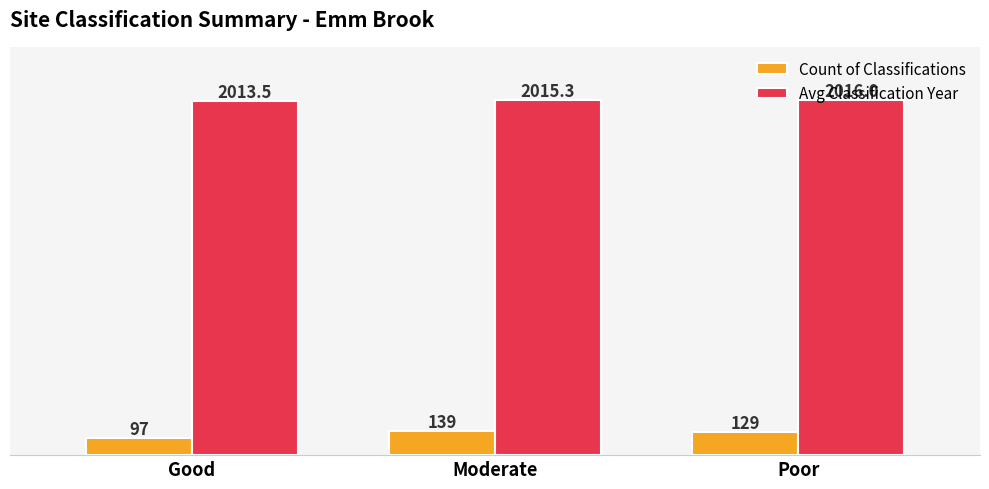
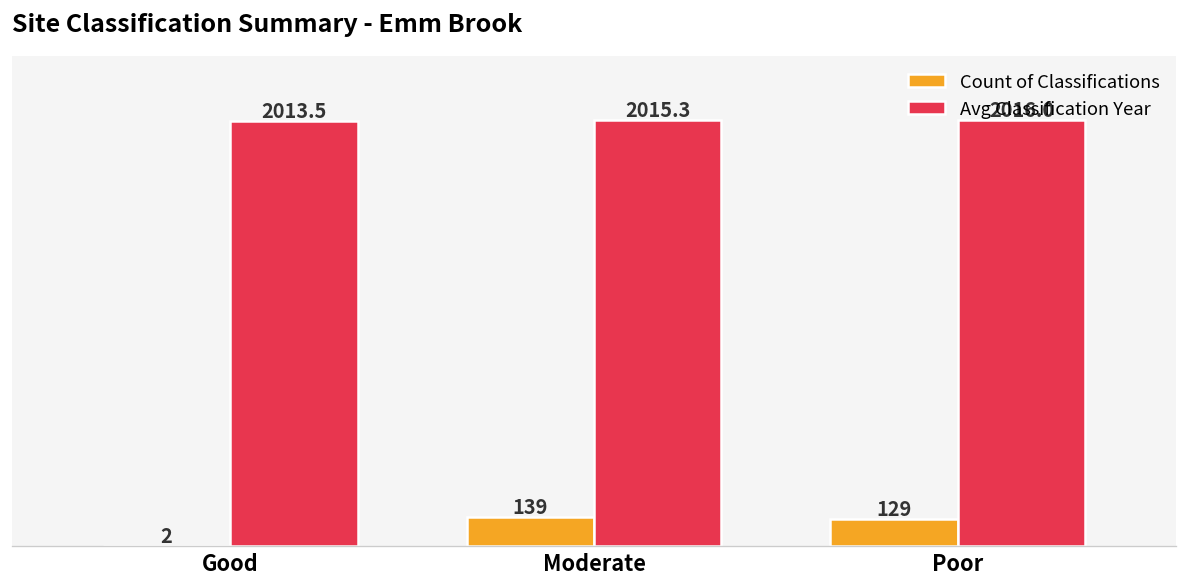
Count of Classifications, Good: 97 -> 2
